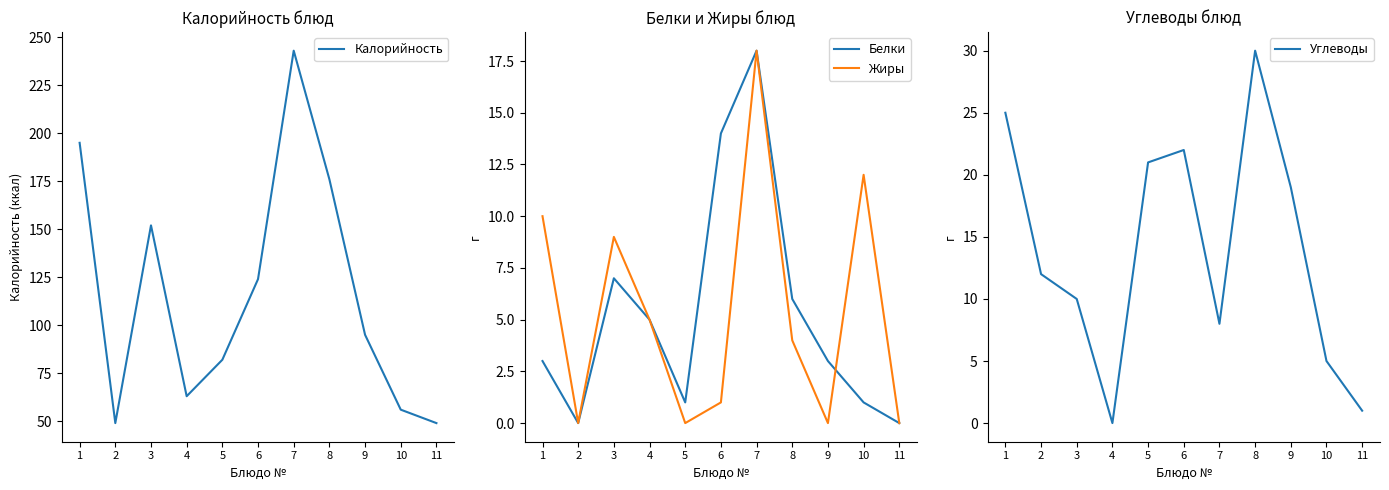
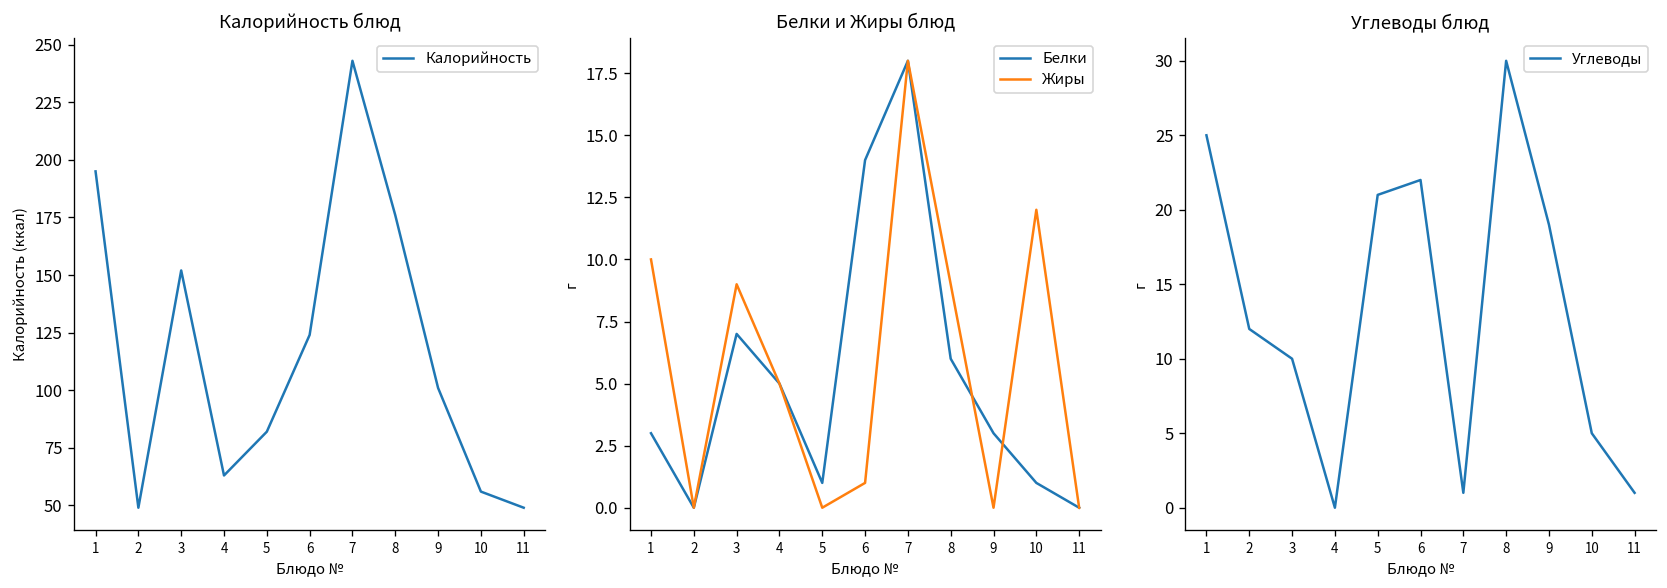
Калорийность блюд, 9: 95 -> 101
Белки и Жиры блюд, Жиры, 8: 4 -> 9
Углеводы блюд, 7: 8 -> 1
